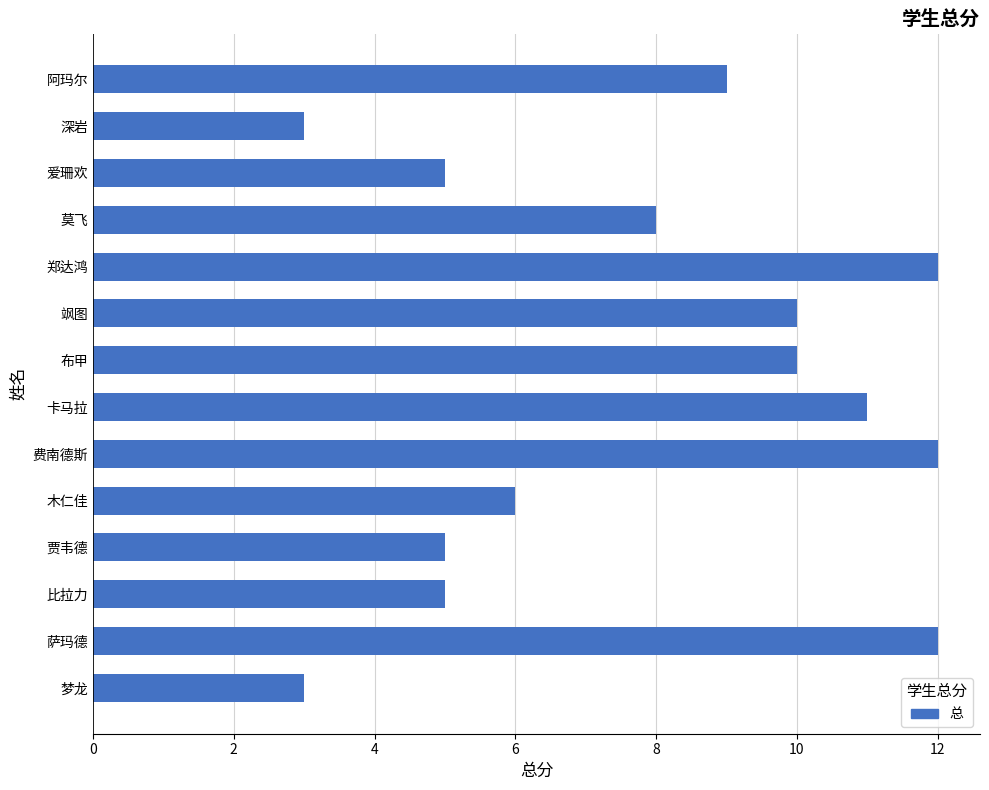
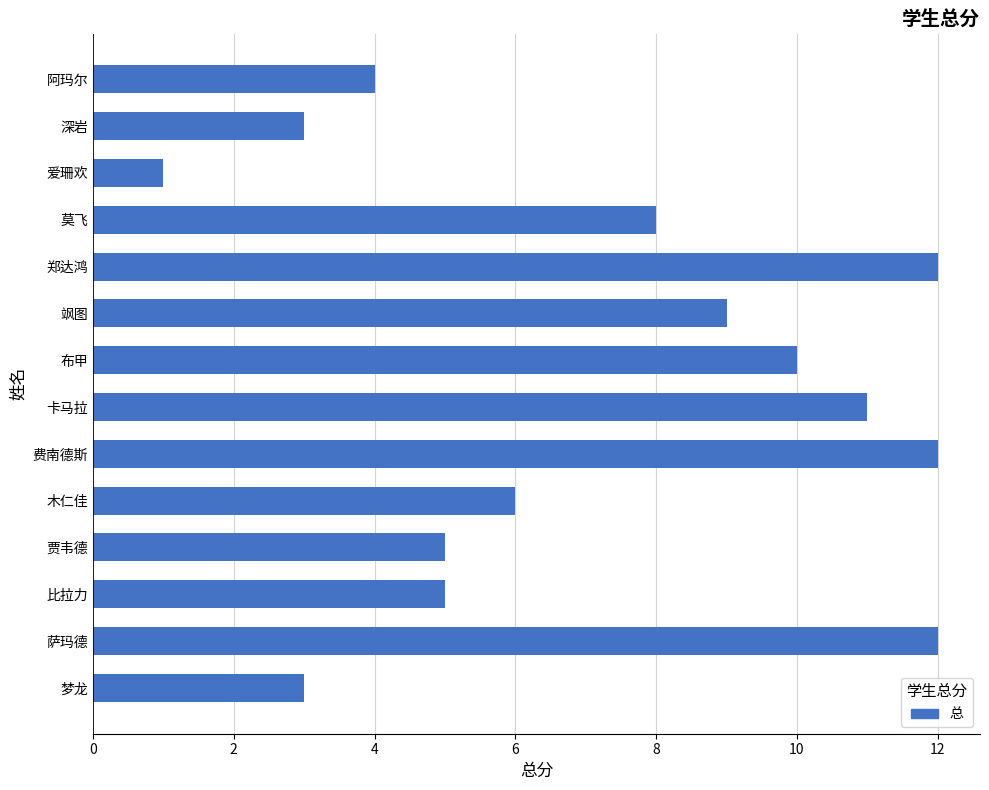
阿玛尔: 9 -> 4
爱珊欢: 5 -> 1
飒图: 10 -> 9
